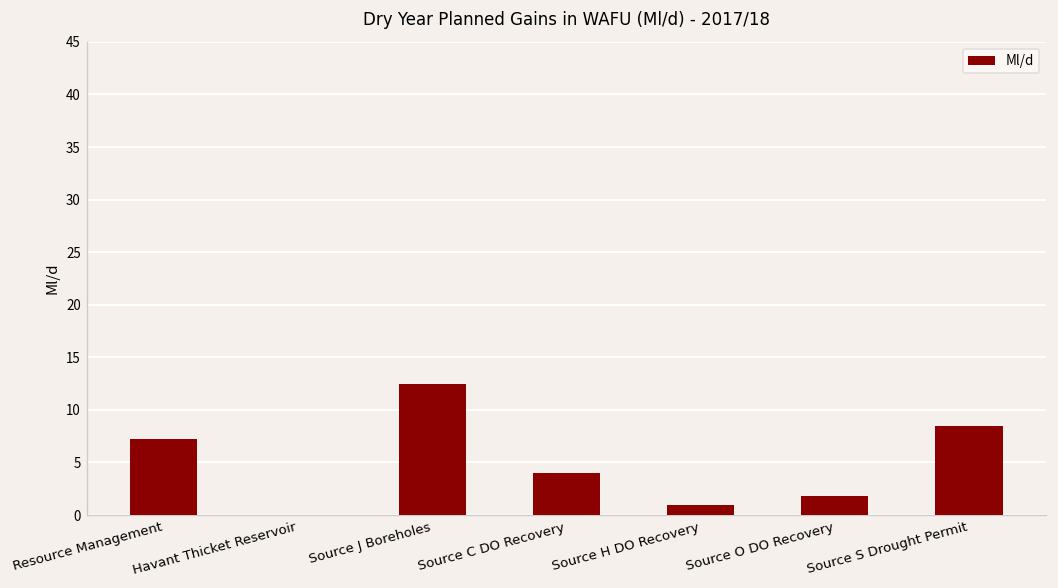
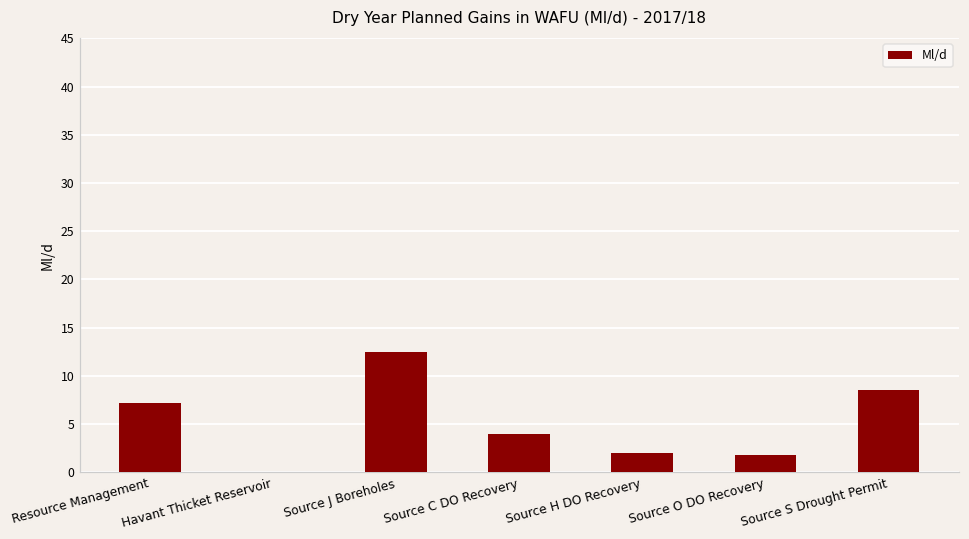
Source H DO Recovery: 1 -> 2
